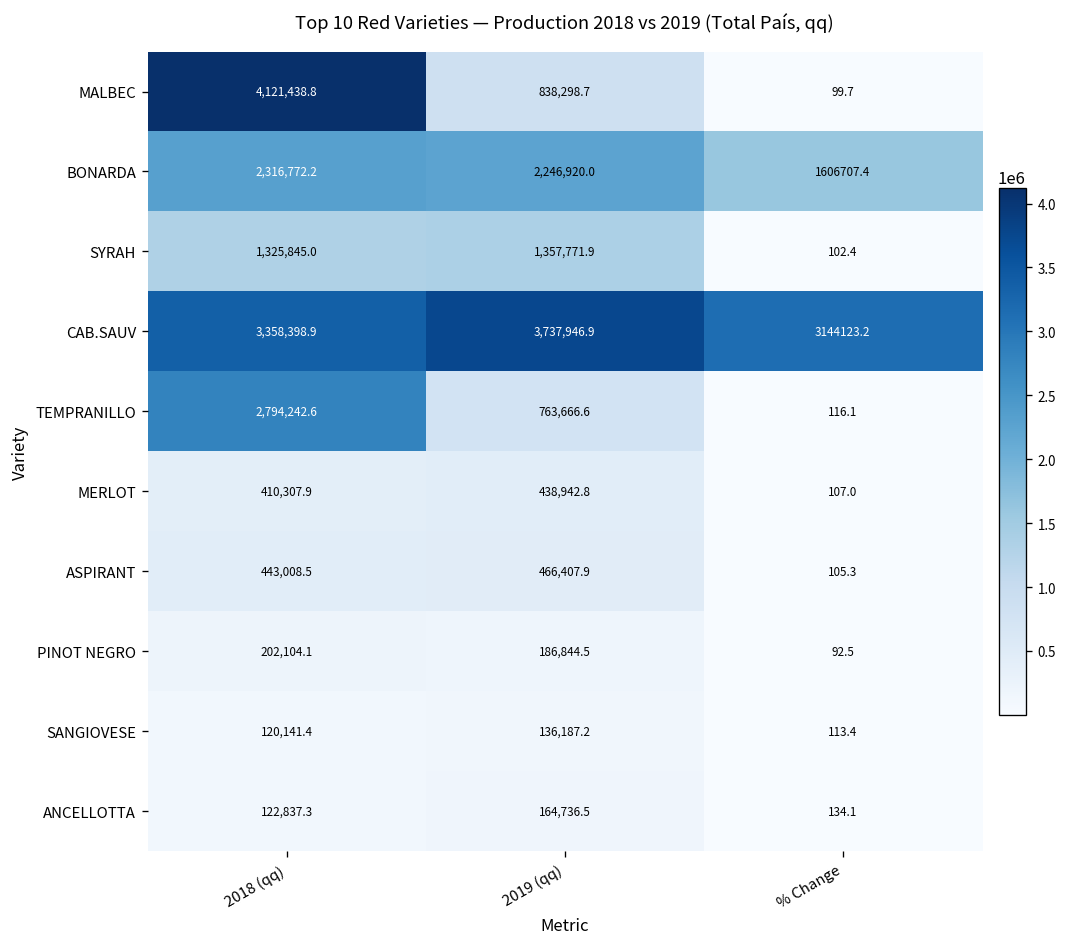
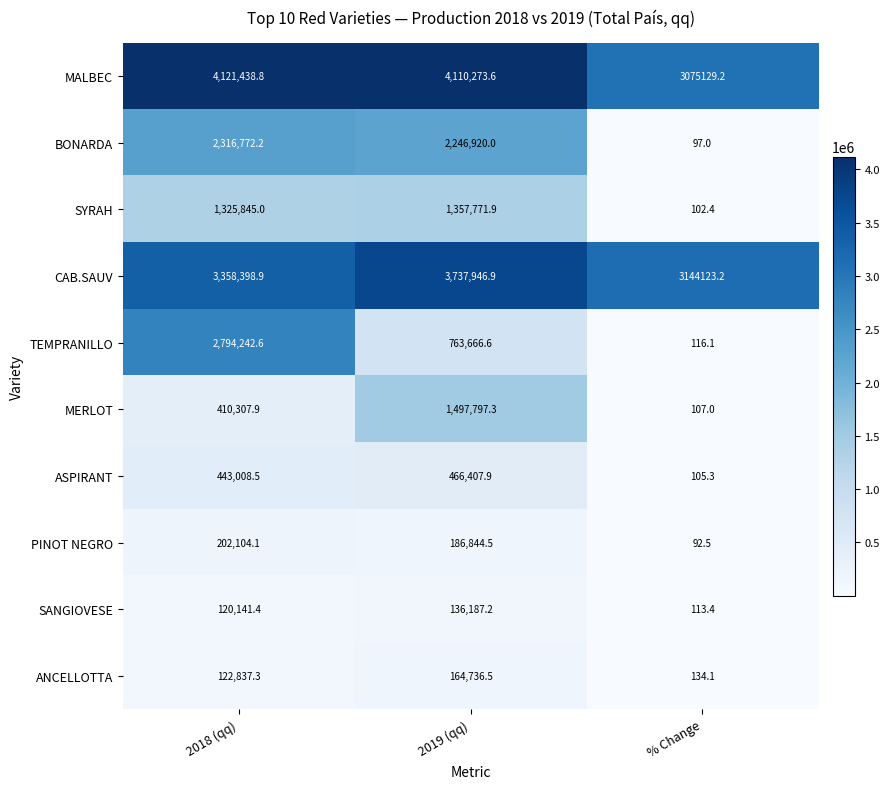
MALBEC, 2019 (qq): 838,298.7 -> 4,110,273.6
MALBEC, % Change: 99.7 -> 3075129.2
BONARDA, % Change: 1606707.4 -> 97.0
MERLOT, 2019 (qq): 438,942.8 -> 1,497,797.3
